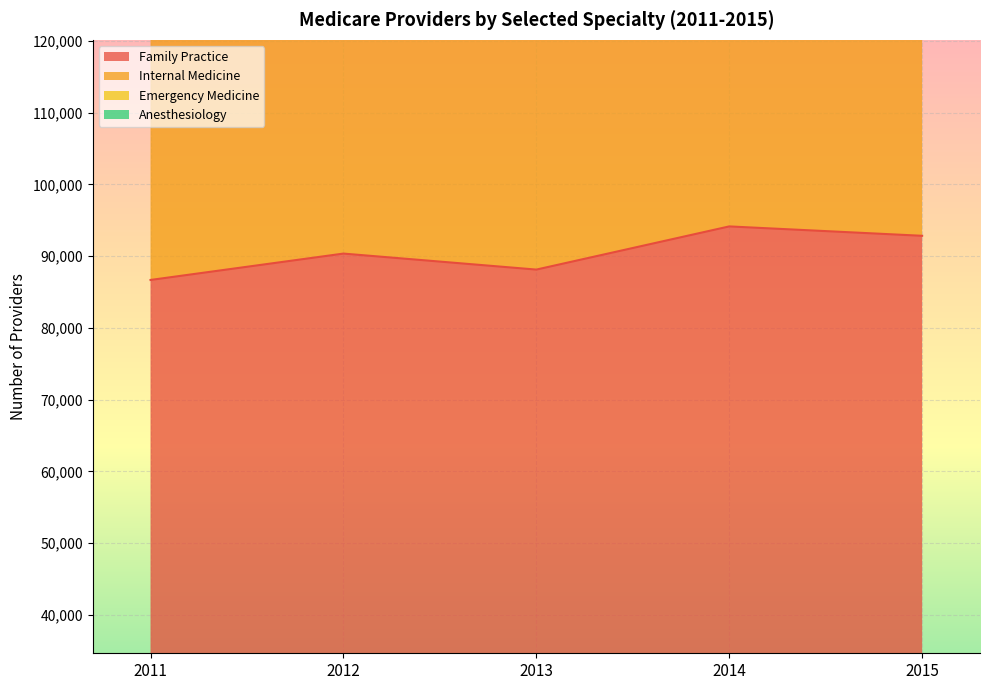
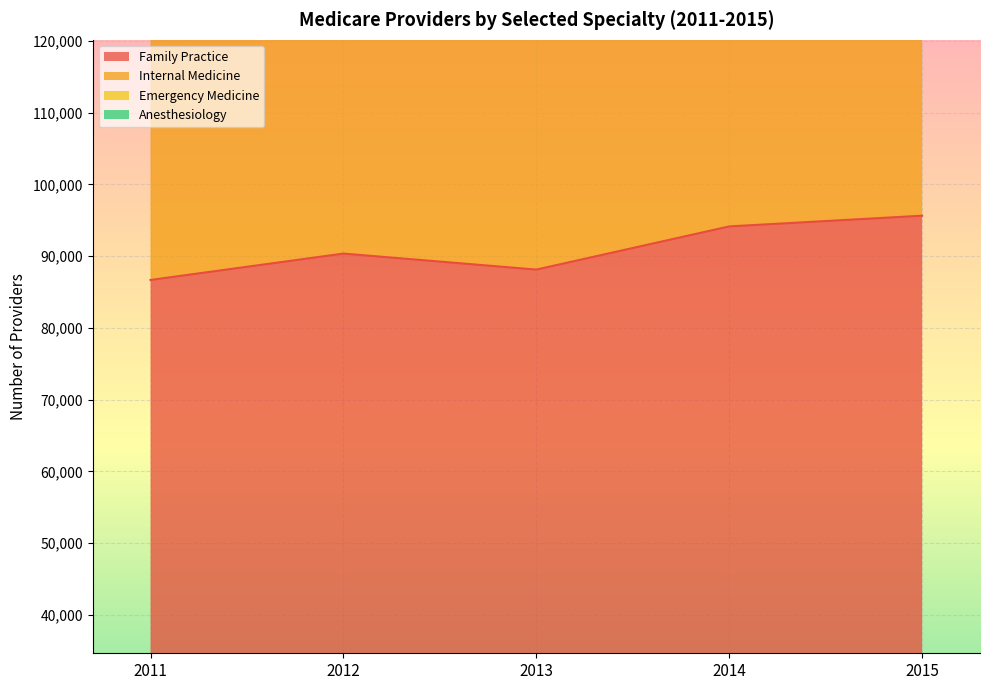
Family Practice, 2015: 93,000 -> 96,000
